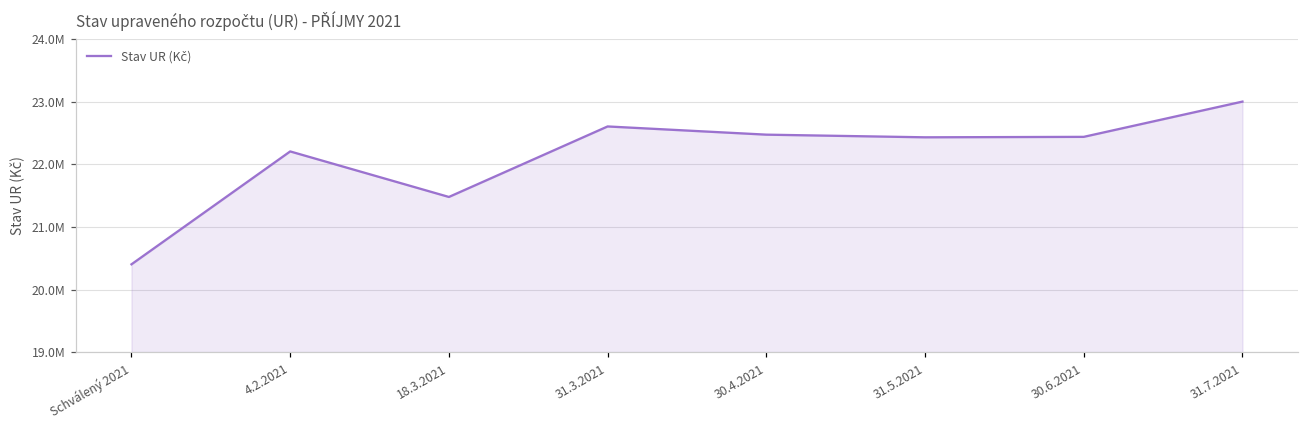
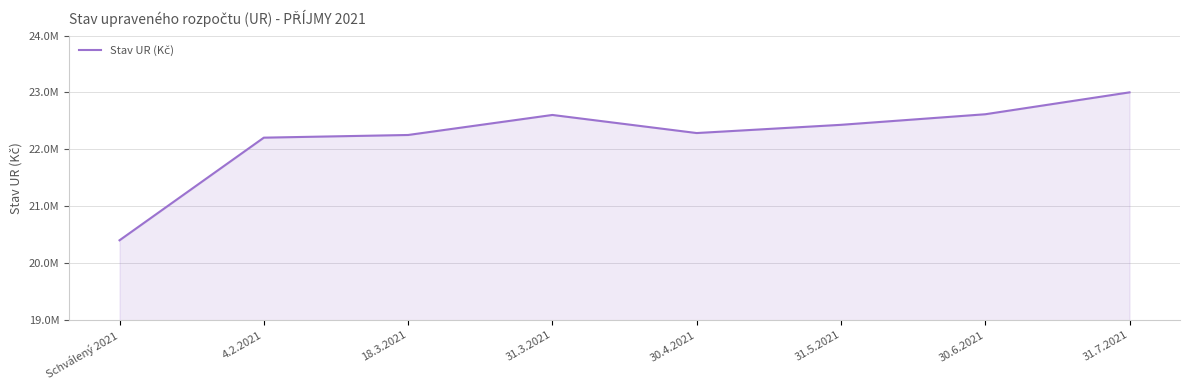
18.3.2021: 21500000 -> 22300000
30.4.2021: 22500000 -> 22300000
30.6.2021: 22400000 -> 22600000
